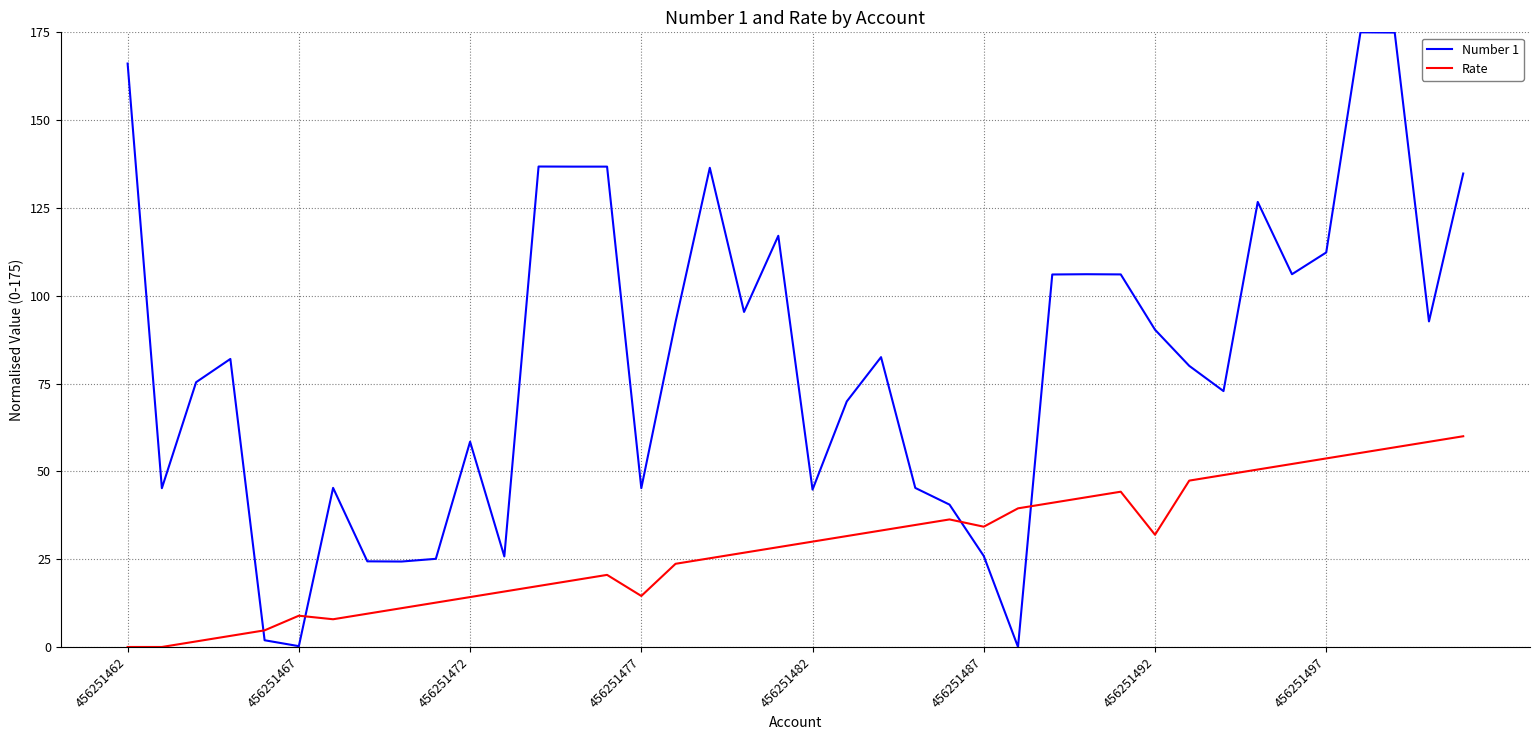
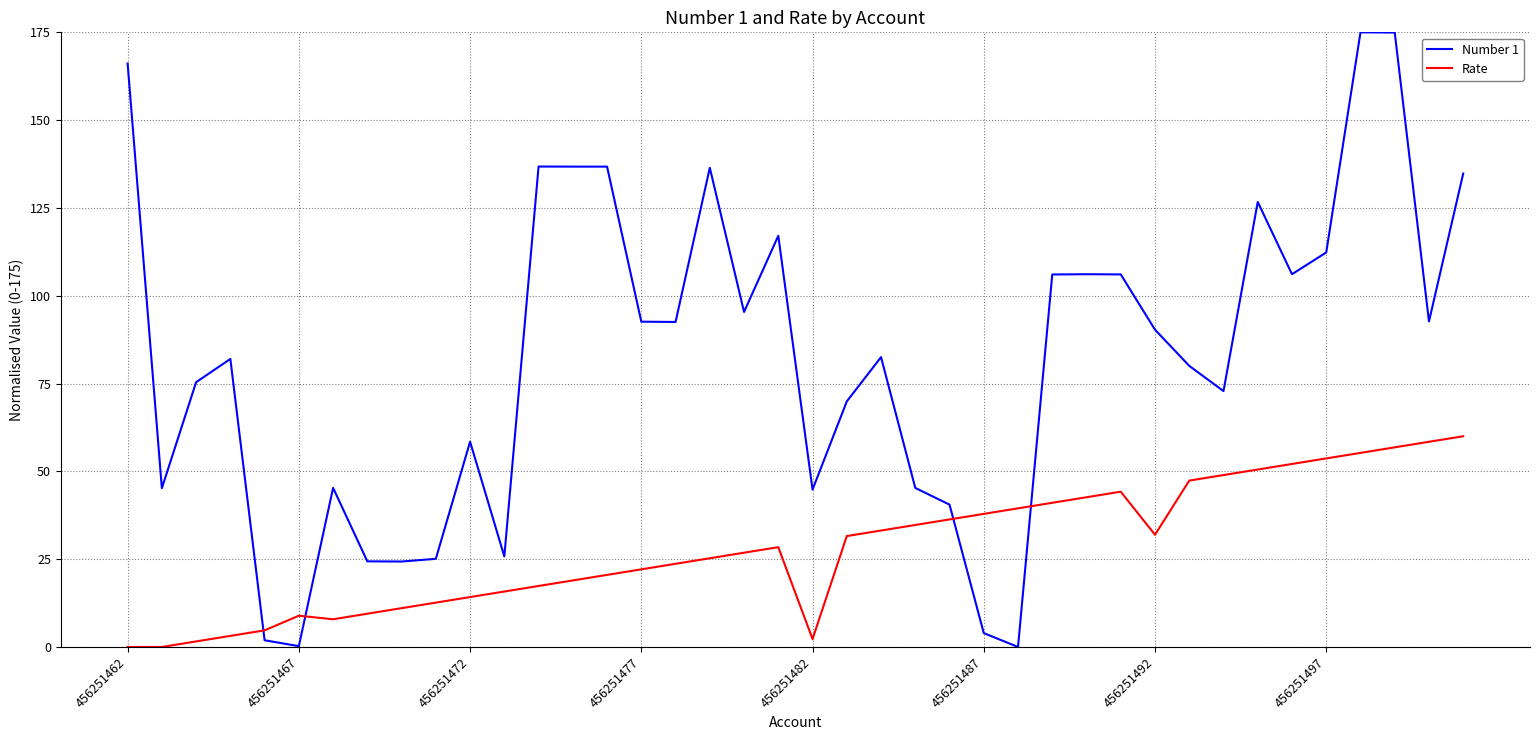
Number 1, 456251477: 45 -> 93
Rate, 456251477: 15 -> 22
Rate, 456251482: 30 -> 2
Number 1, 456251487: 26 -> 4
Rate, 456251487: 34 -> 38
